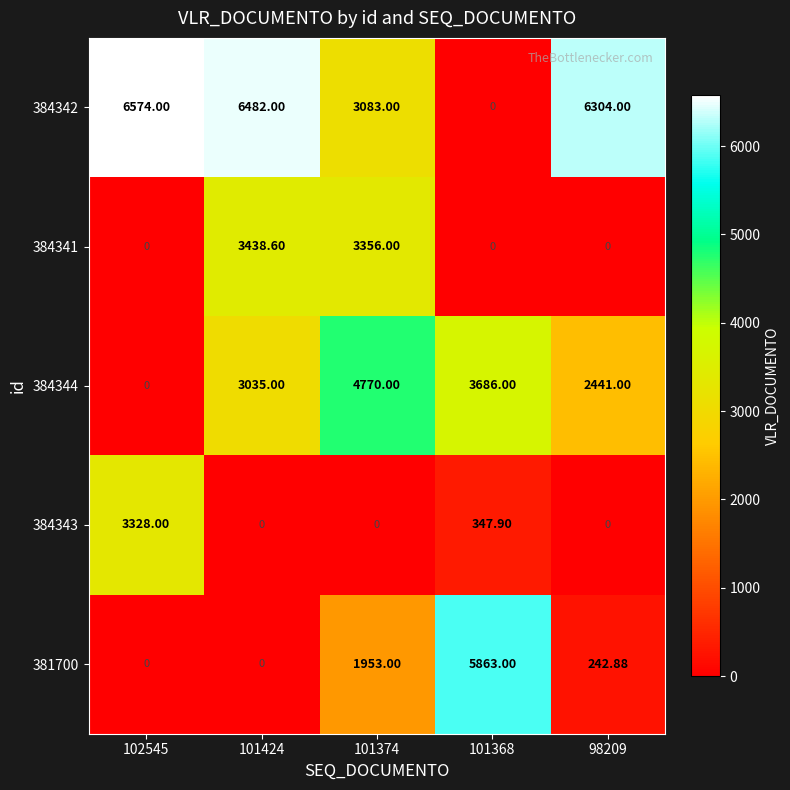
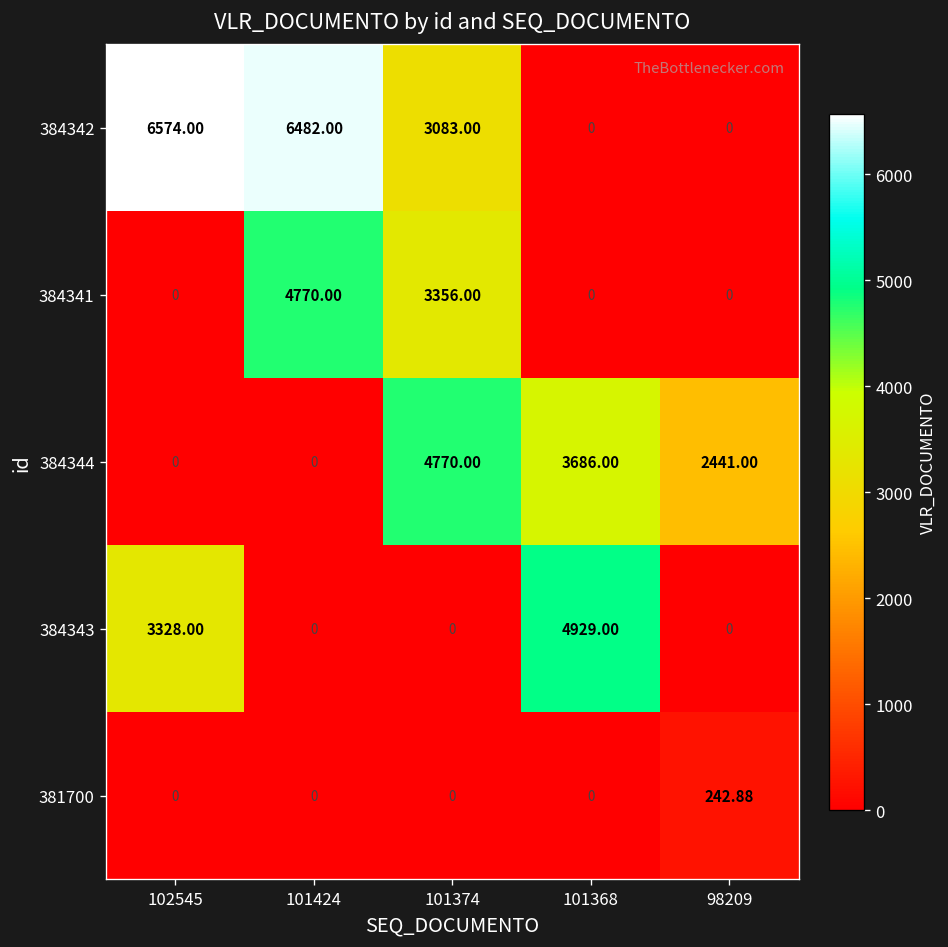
384342, 98209: 6304.00 -> 0
384341, 101424: 3438.60 -> 4770.00
384344, 101424: 3035.00 -> 0
384343, 101368: 347.90 -> 4929.00
381700, 101374: 1953.00 -> 0
381700, 101368: 5863.00 -> 0
